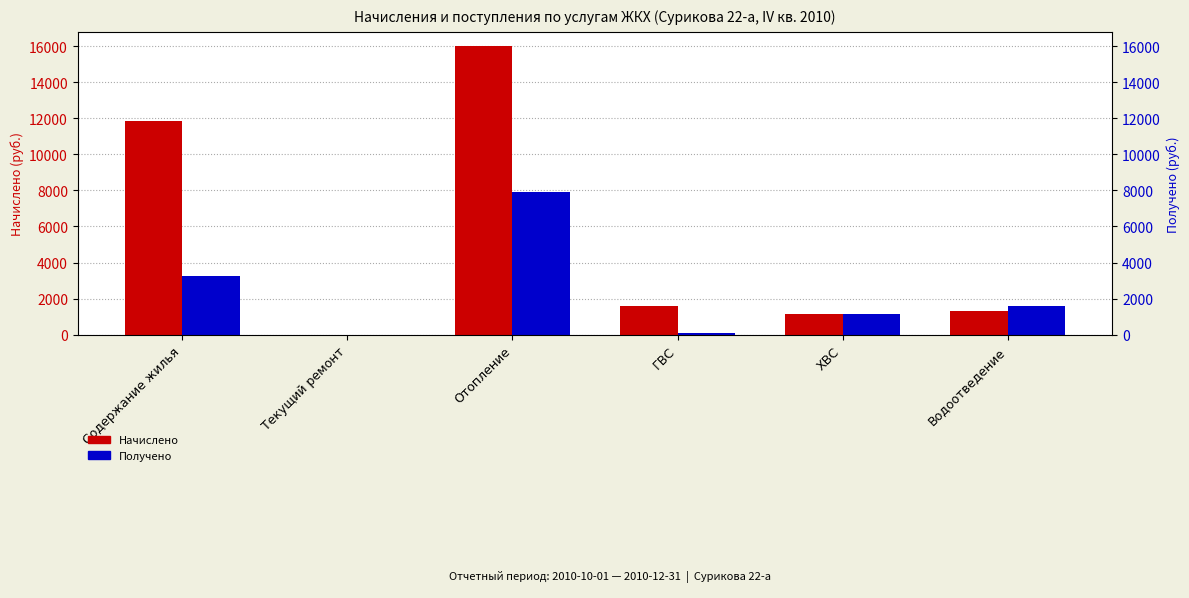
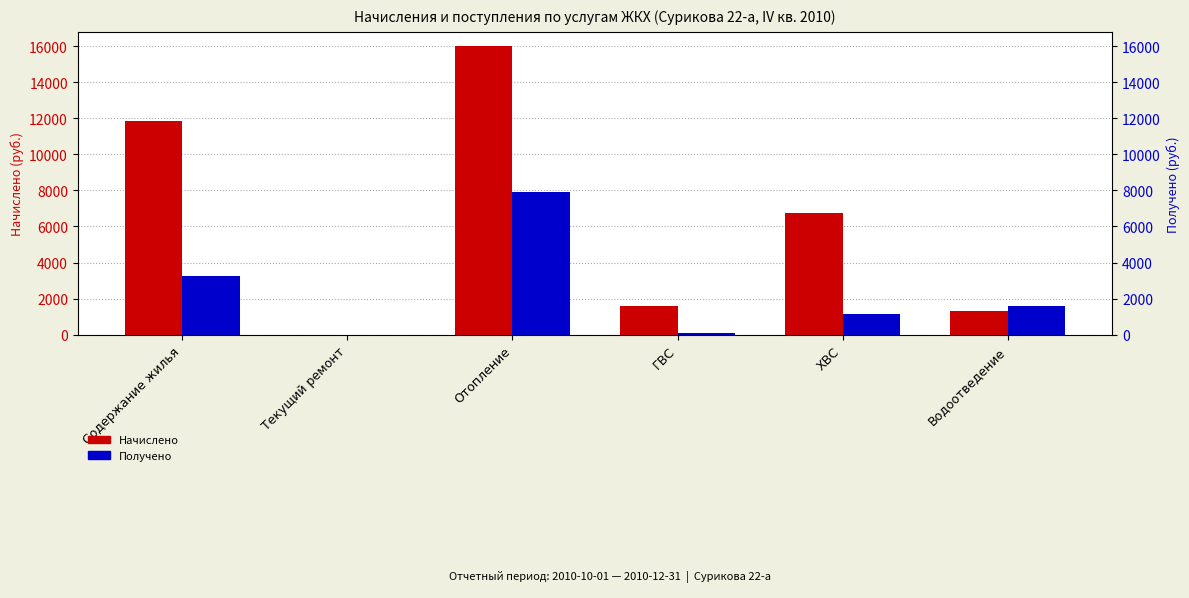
Начислено, ХВС: 1200 -> 6700
